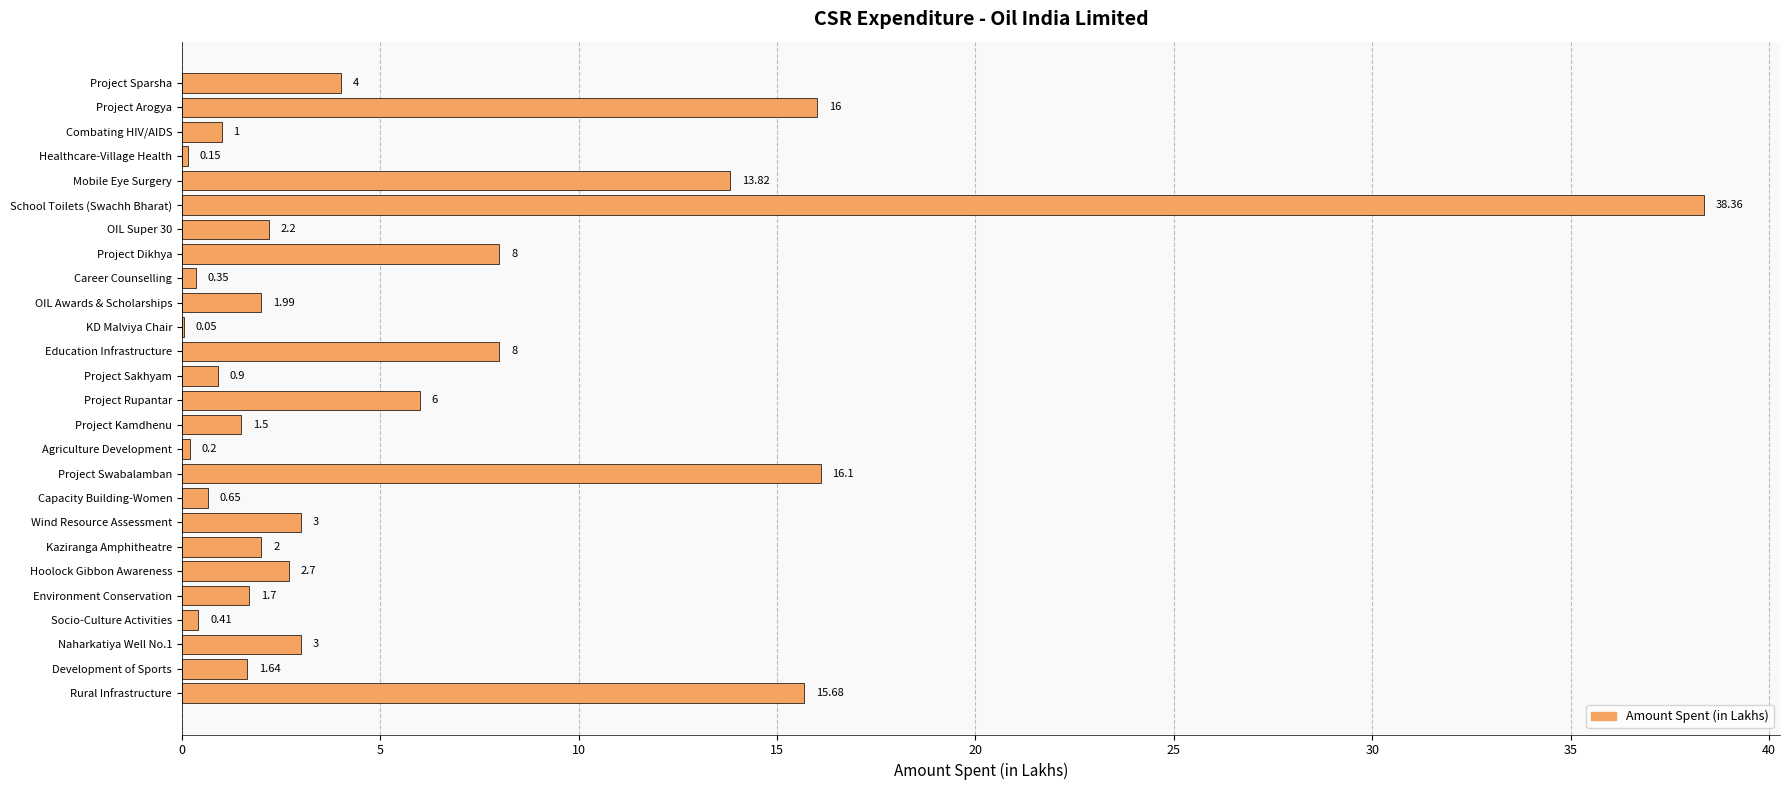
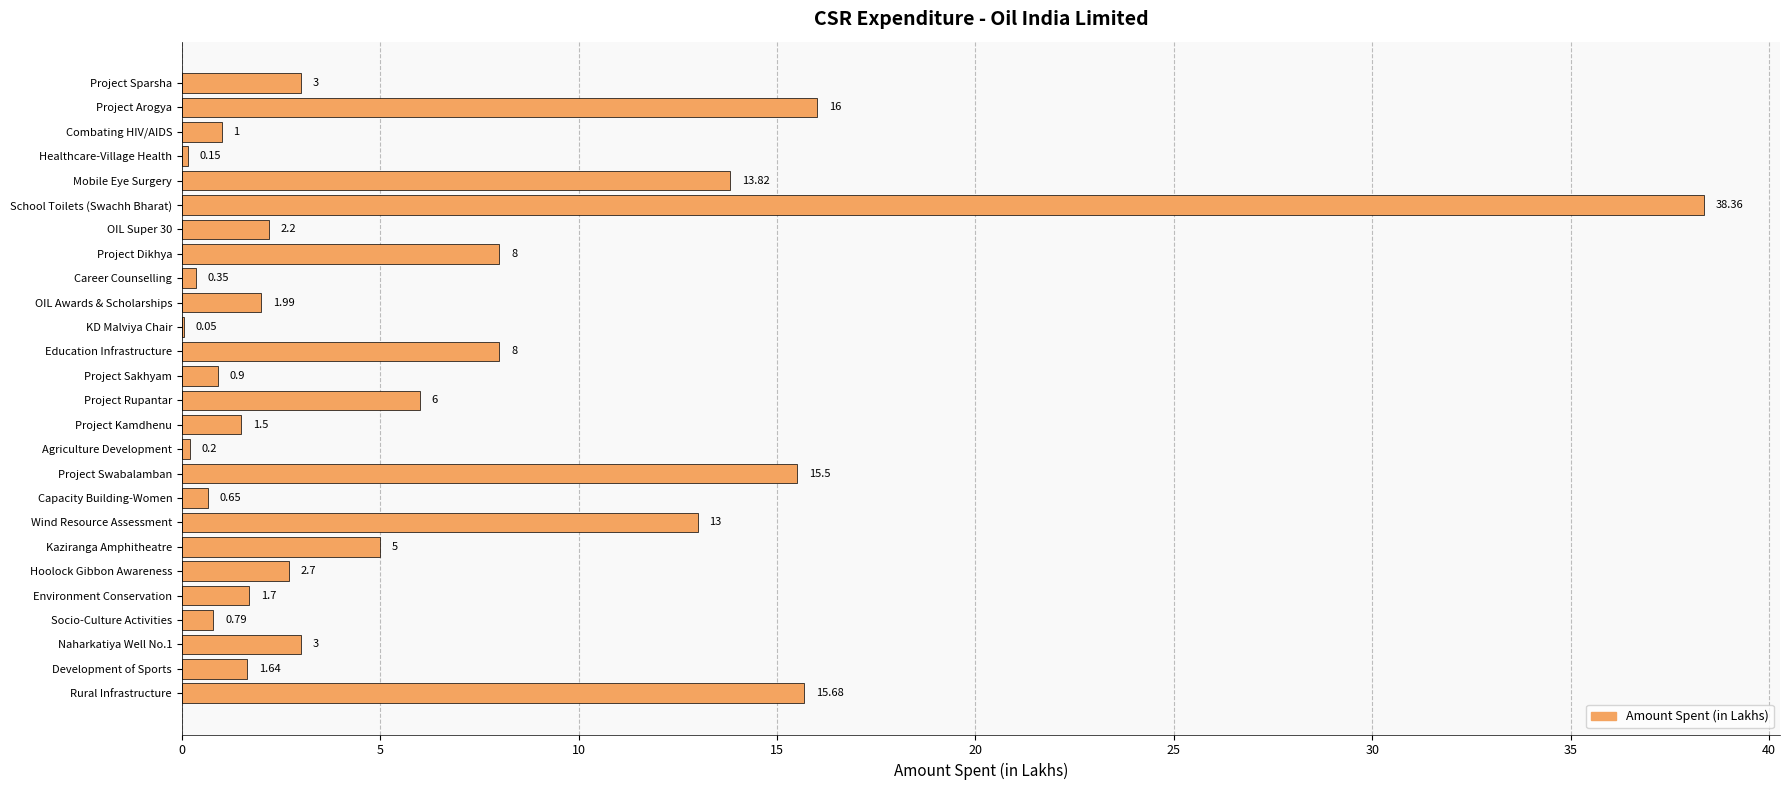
Project Sparsha: 4 -> 3
Project Swabalamban: 16.1 -> 15.5
Wind Resource Assessment: 3 -> 13
Kaziranga Amphitheatre: 2 -> 5
Socio-Culture Activities: 0.41 -> 0.79
